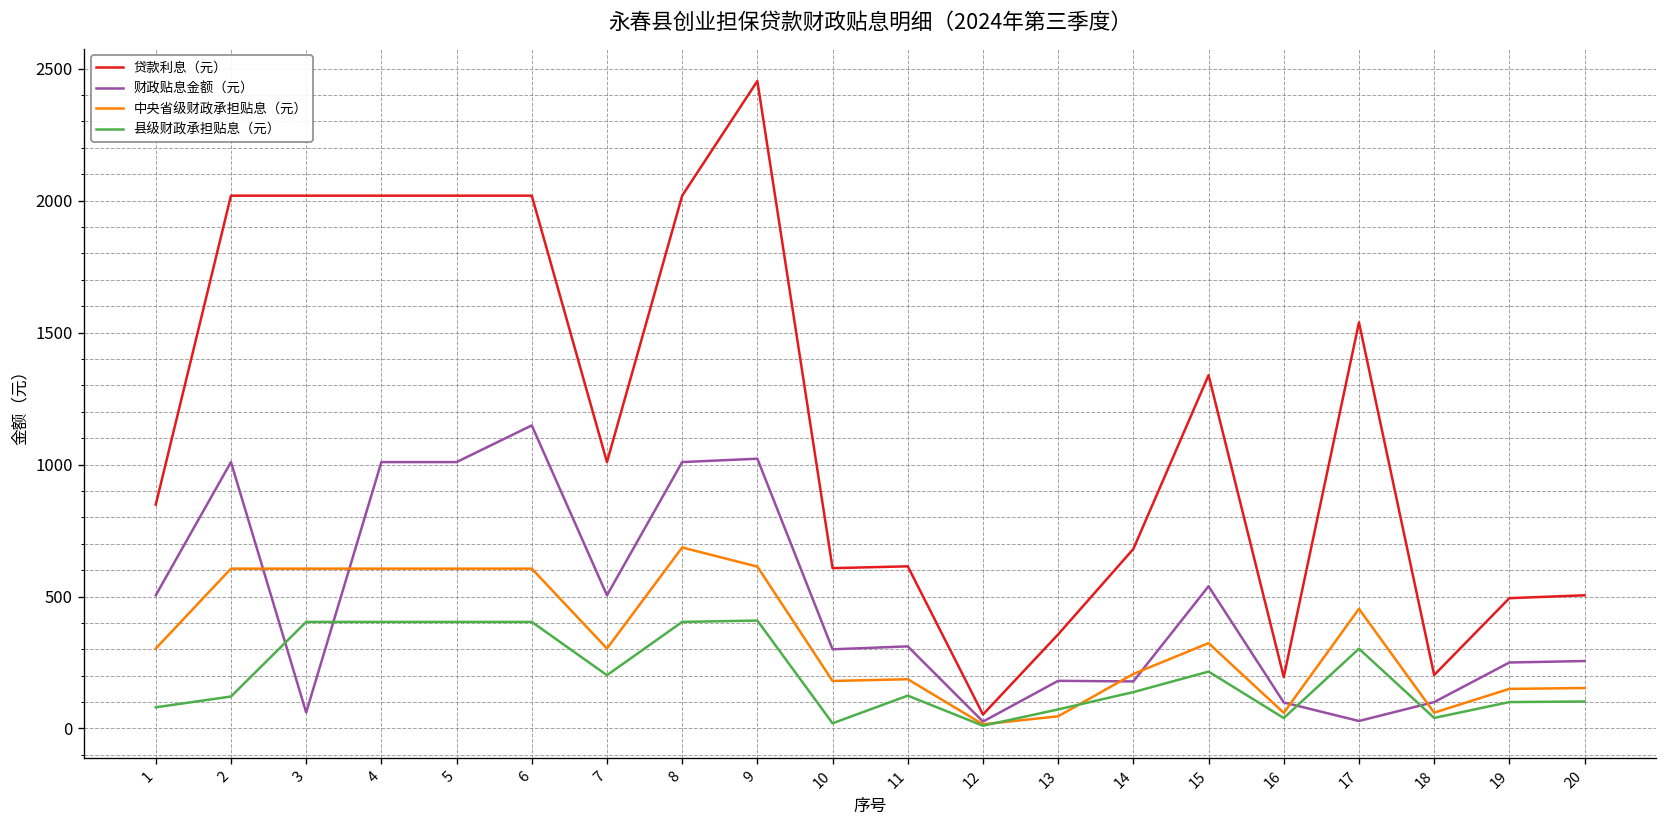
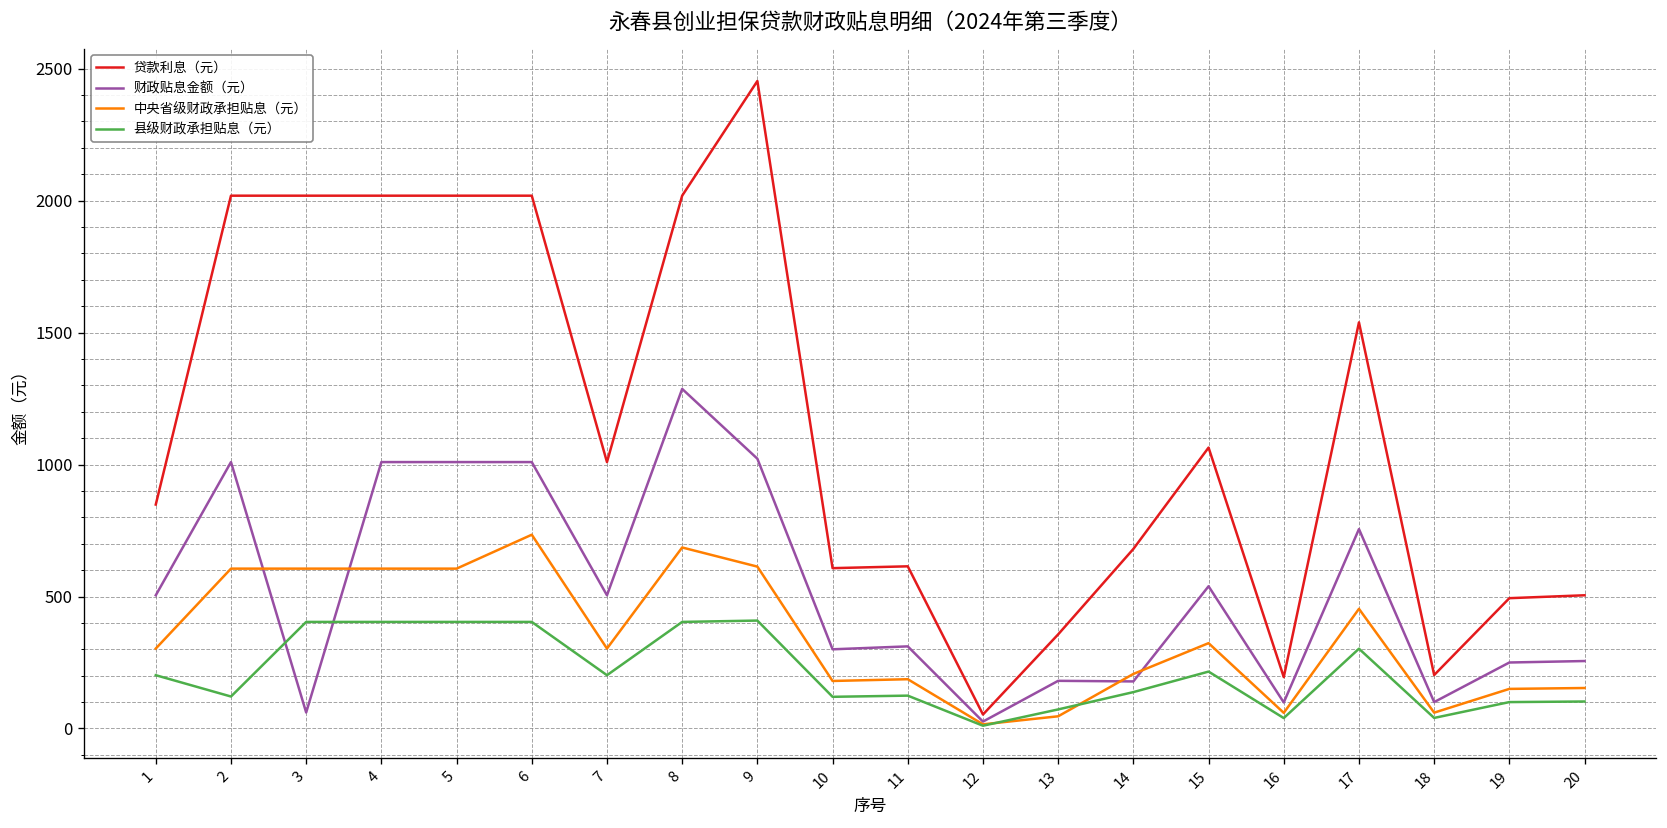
县级财政承担贴息（元）, 1: 80 -> 200
财政贴息金额（元）, 6: 1150 -> 1010
中央省级财政承担贴息（元）, 6: 610 -> 730
财政贴息金额（元）, 8: 1010 -> 1290
县级财政承担贴息（元）, 10: 20 -> 120
贷款利息（元）, 15: 1340 -> 1060
财政贴息金额（元）, 17: 30 -> 760
